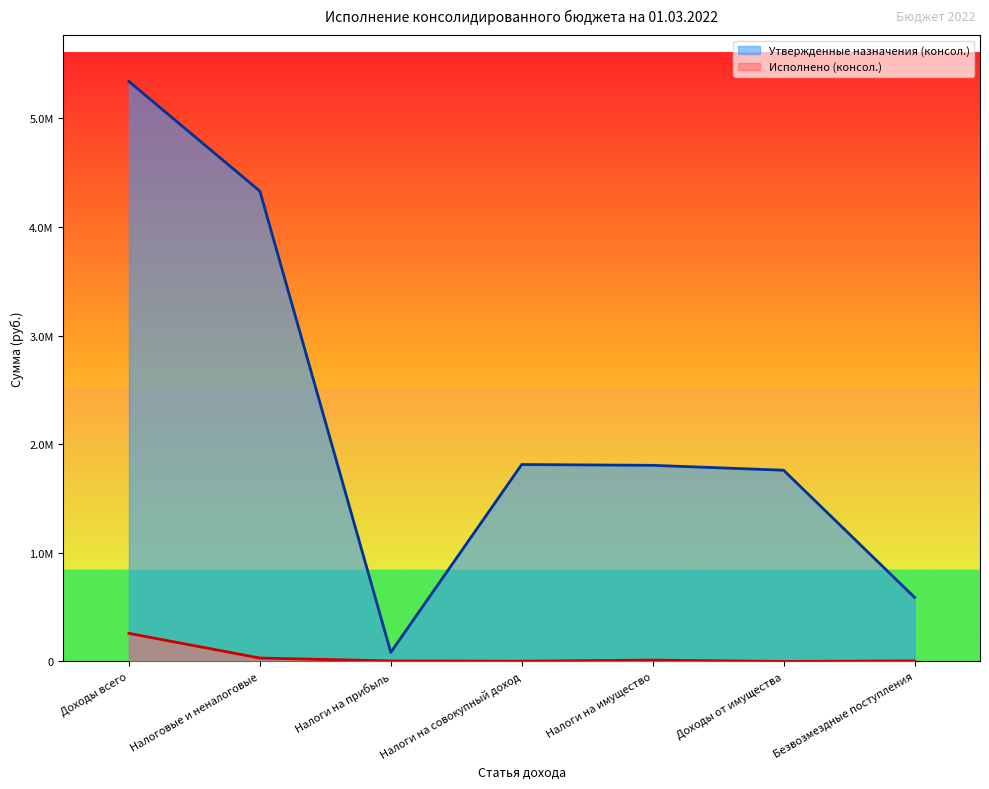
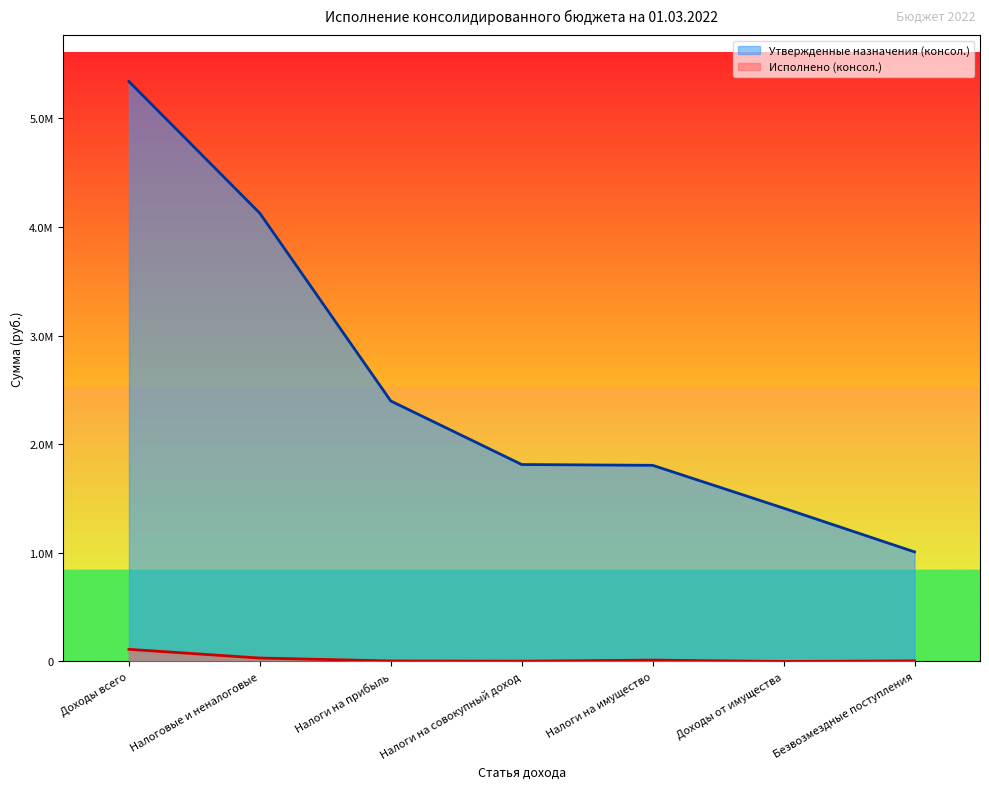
Исполнено (консол.), Доходы всего: 260000 -> 110000
Утвержденные назначения (консол.), Налоговые и неналоговые: 4330000 -> 4130000
Утвержденные назначения (консол.), Налоги на прибыль: 80000 -> 2400000
Утвержденные назначения (консол.), Доходы от имущества: 1760000 -> 1410000
Утвержденные назначения (консол.), Безвозмездные поступления: 590000 -> 1010000
